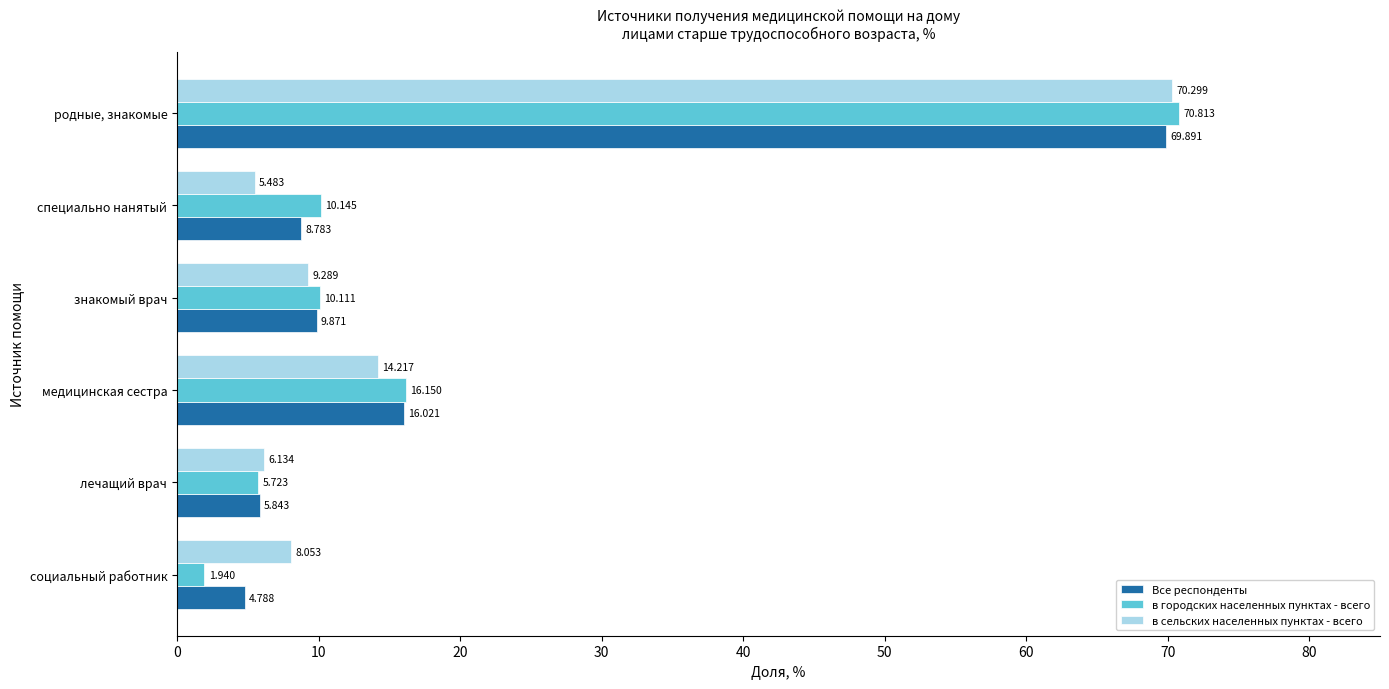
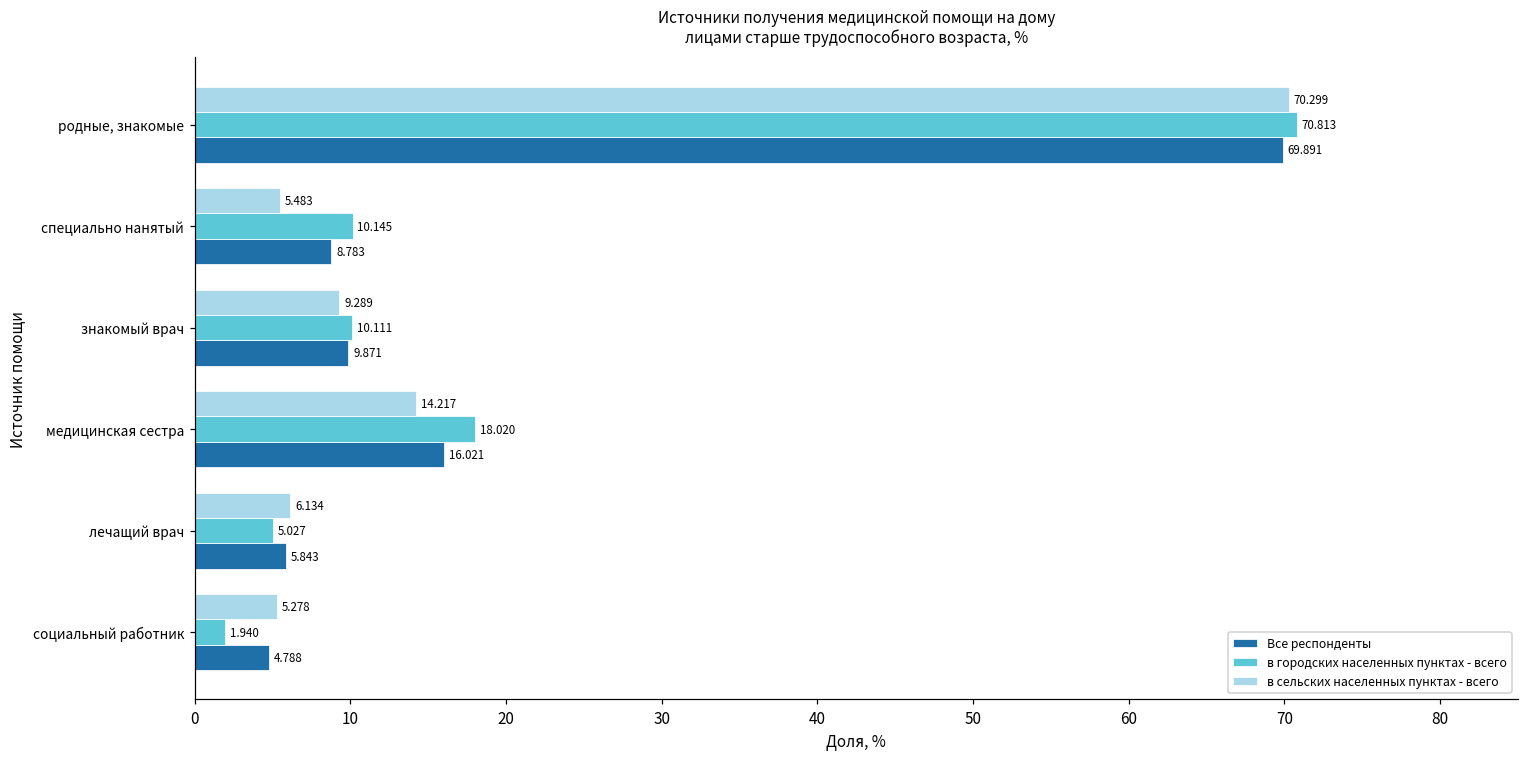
в городских населенных пунктах - всего, медицинская сестра: 16.150 -> 18.020
в городских населенных пунктах - всего, лечащий врач: 5.723 -> 5.027
в сельских населенных пунктах - всего, социальный работник: 8.053 -> 5.278
